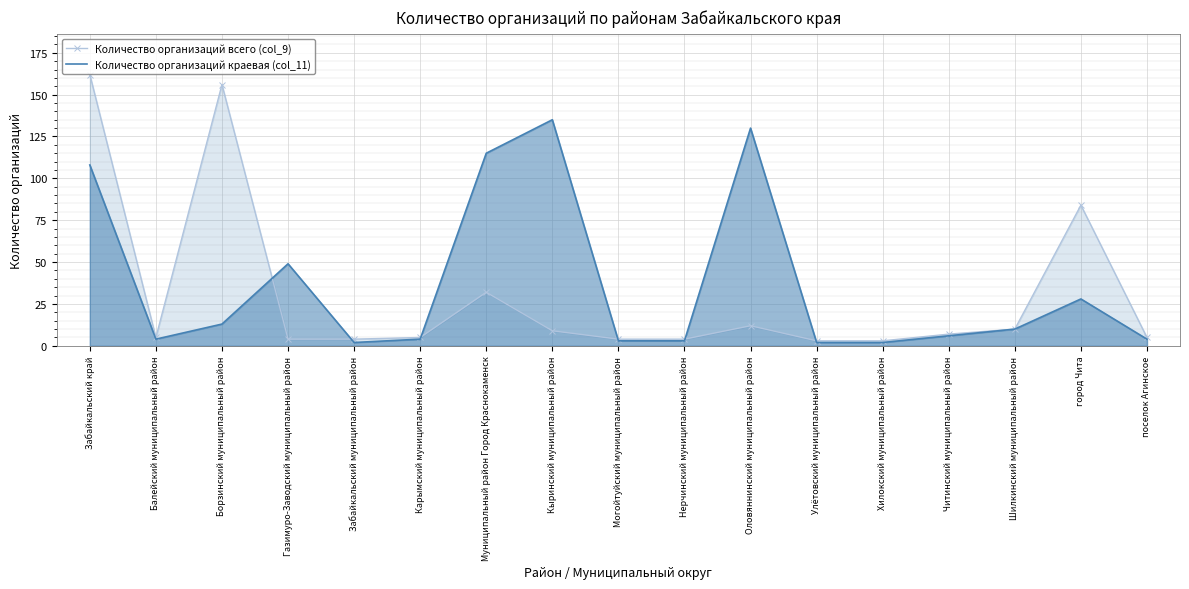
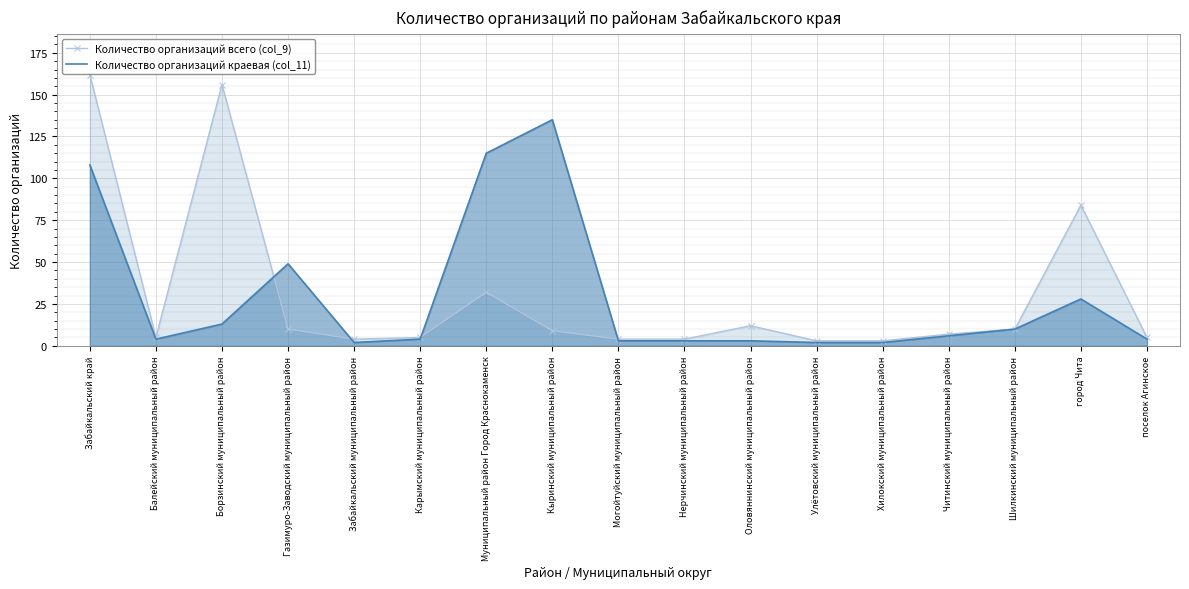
Количество организаций всего (col_9), Газимуро-Заводский муниципальный район: 4 -> 10
Количество организаций краевая (col_11), Оловяннинский муниципальный район: 130 -> 3
